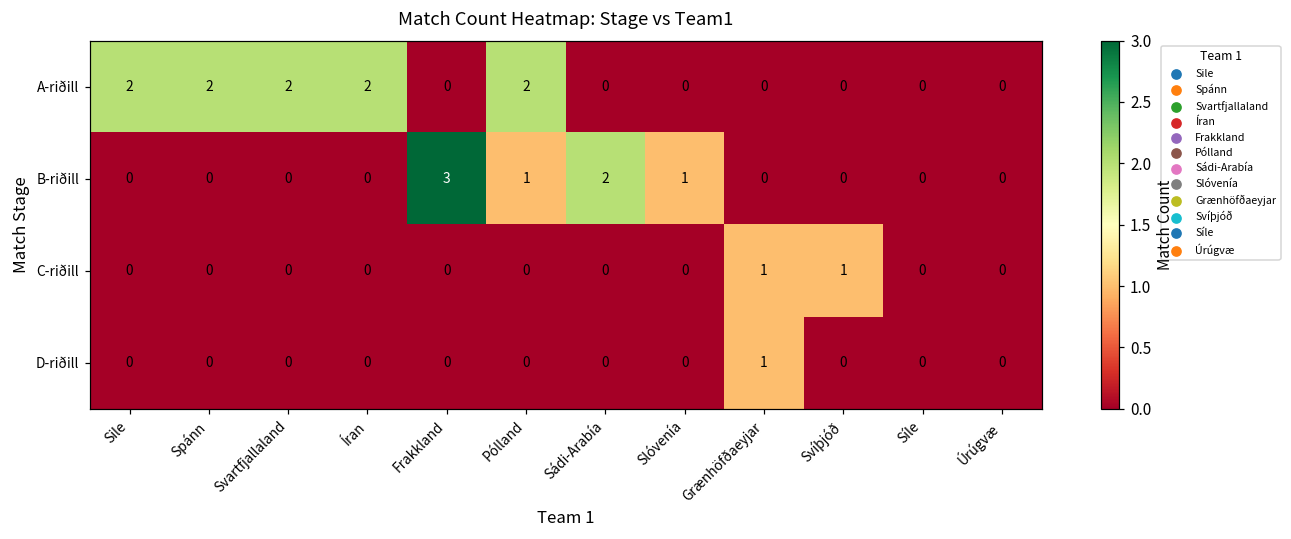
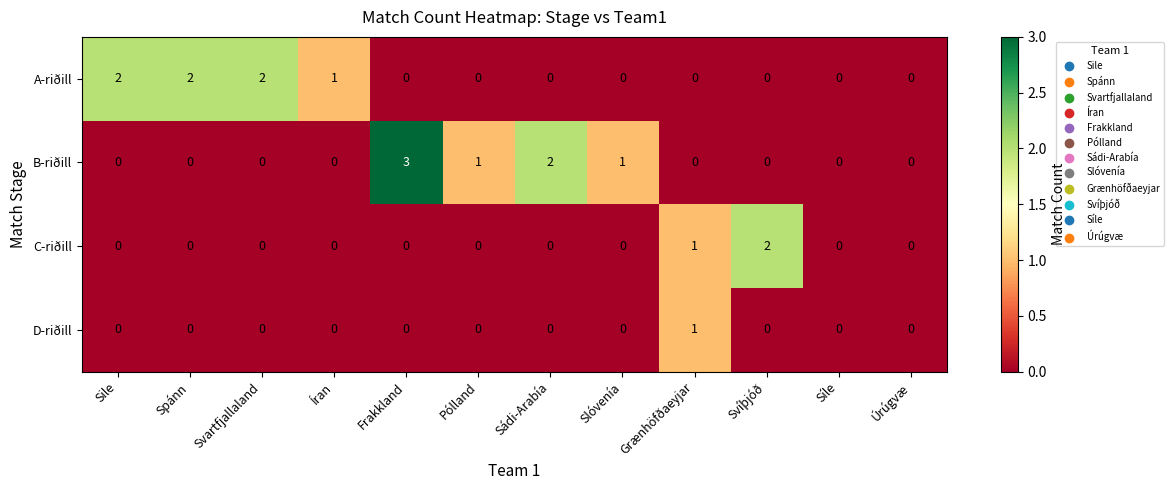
A-riðill, Íran: 2 -> 1
A-riðill, Pólland: 2 -> 0
C-riðill, Svíþjóð: 1 -> 2
